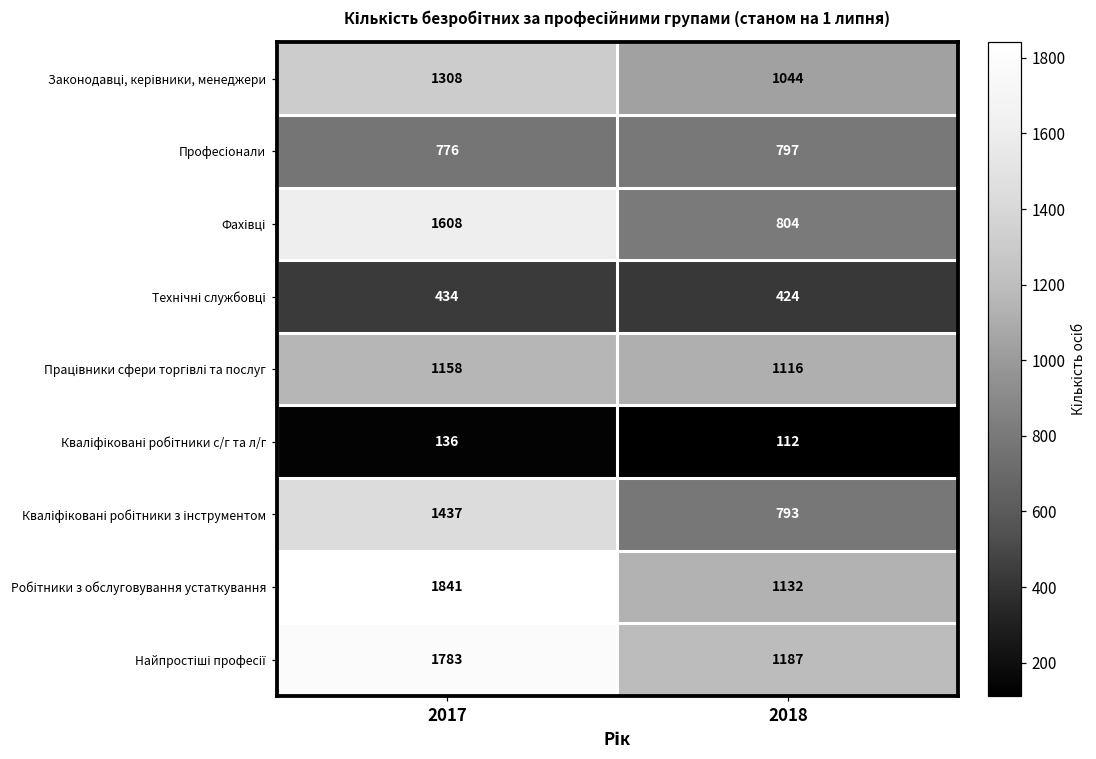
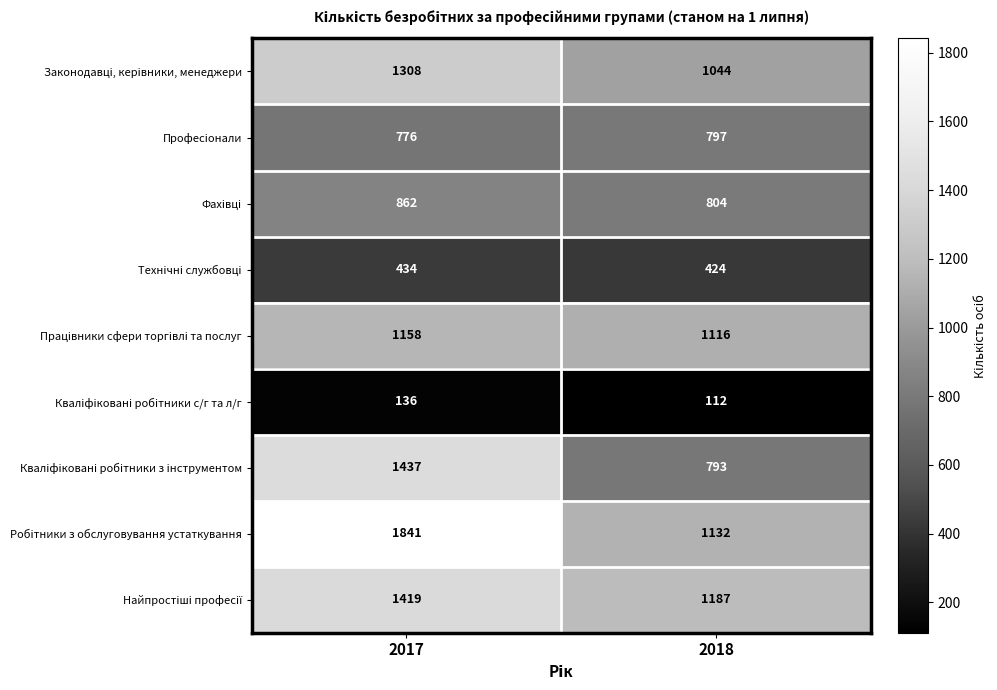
Фахівці, 2017: 1608 -> 862
Найпростіші професії, 2017: 1783 -> 1419
